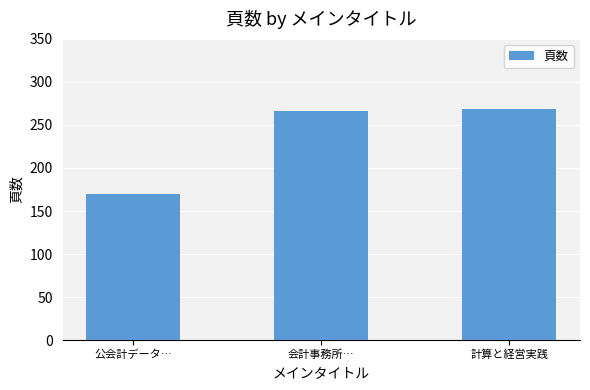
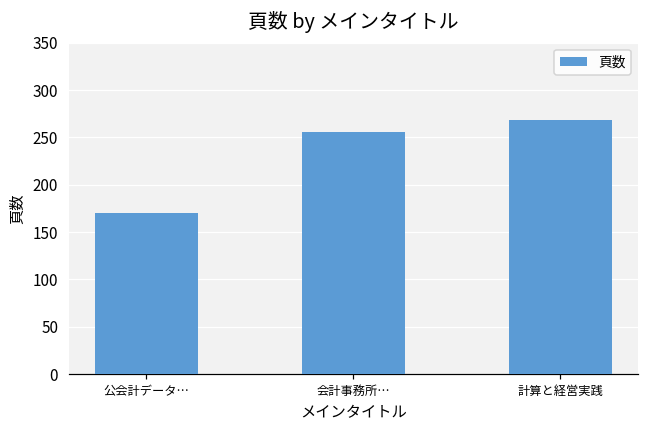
会計事務所…: 270 -> 260
